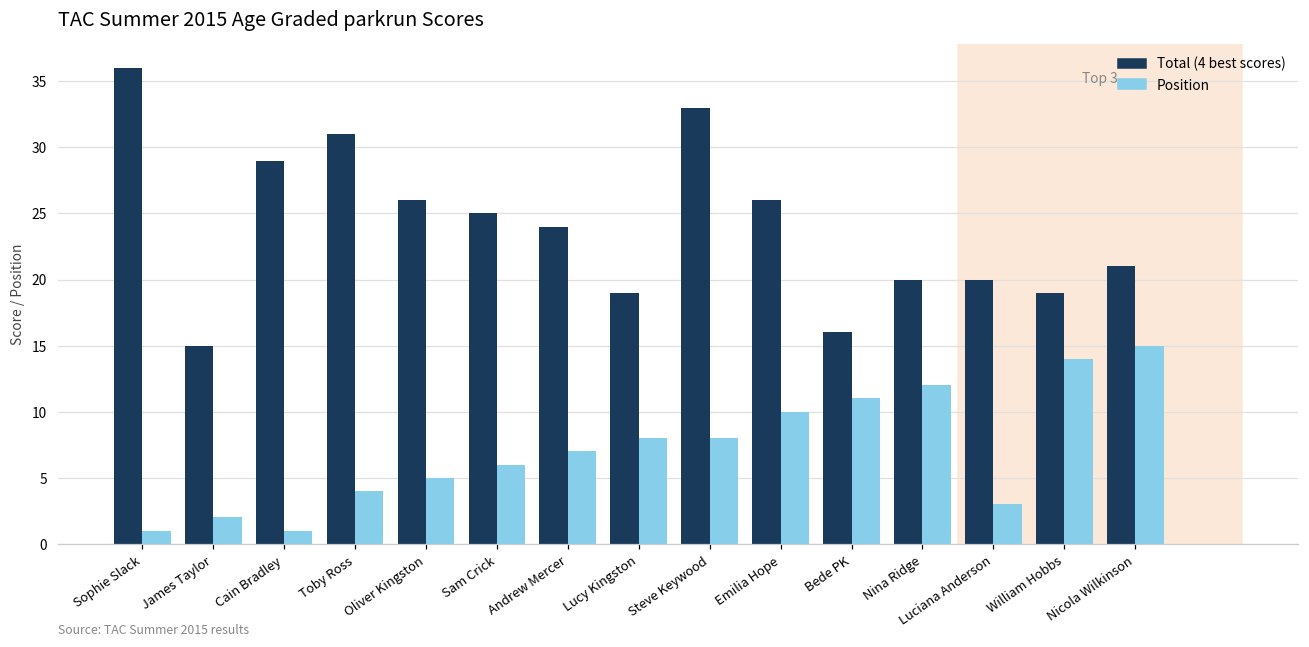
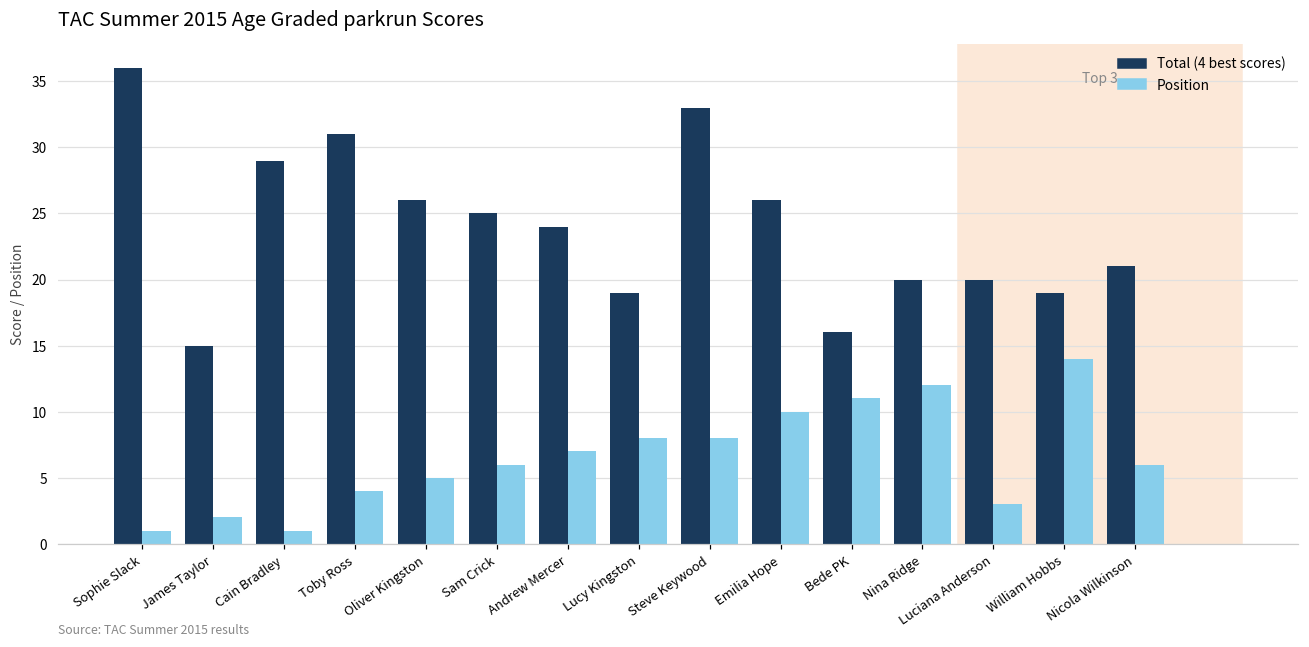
Position, Nicola Wilkinson: 15 -> 6
